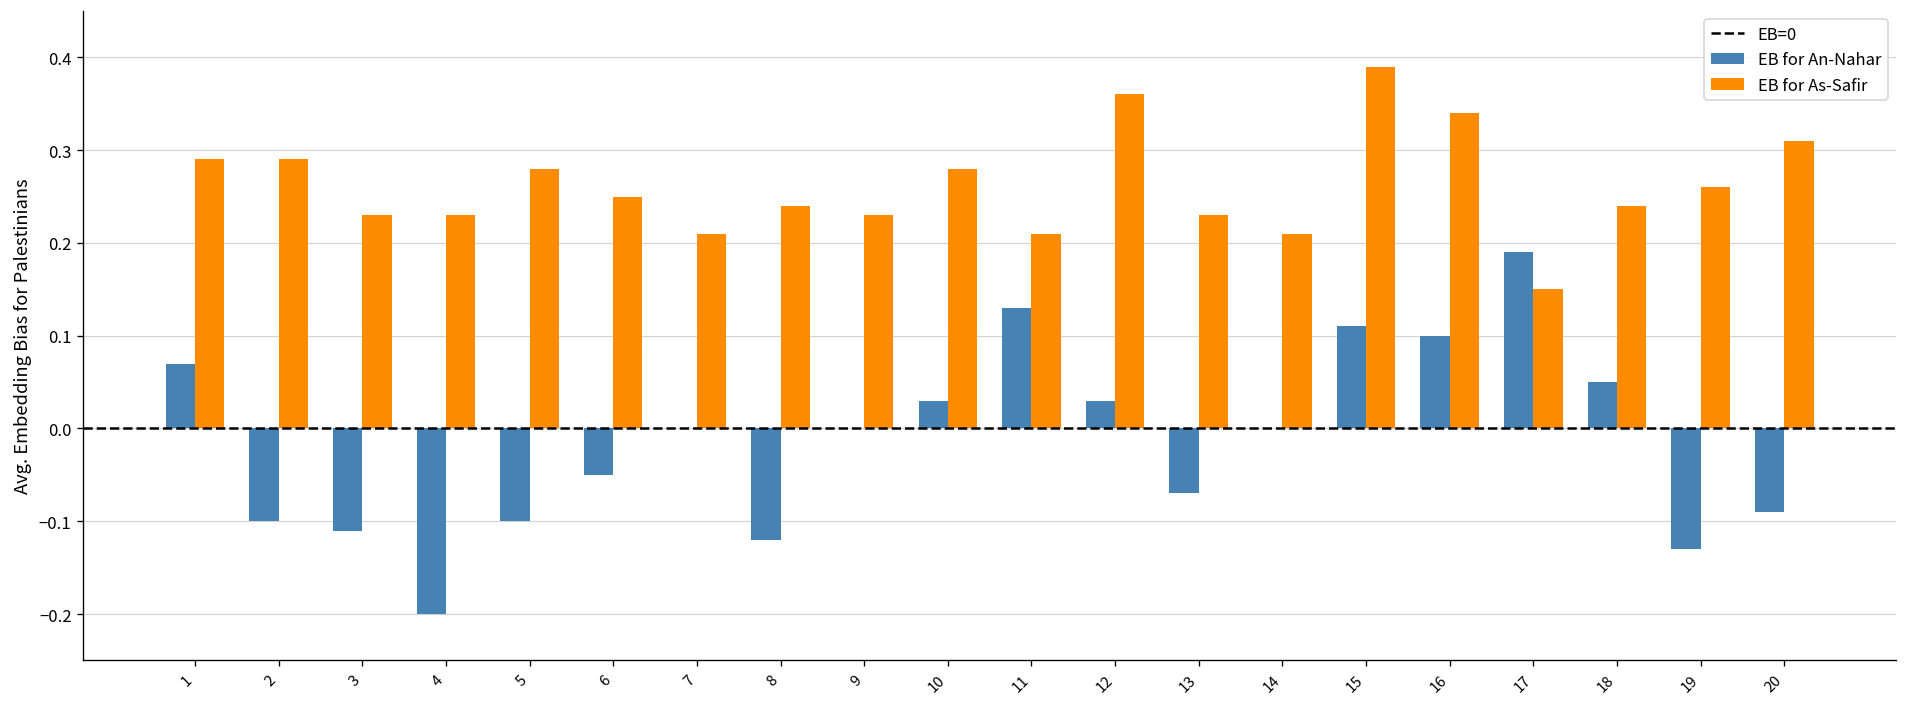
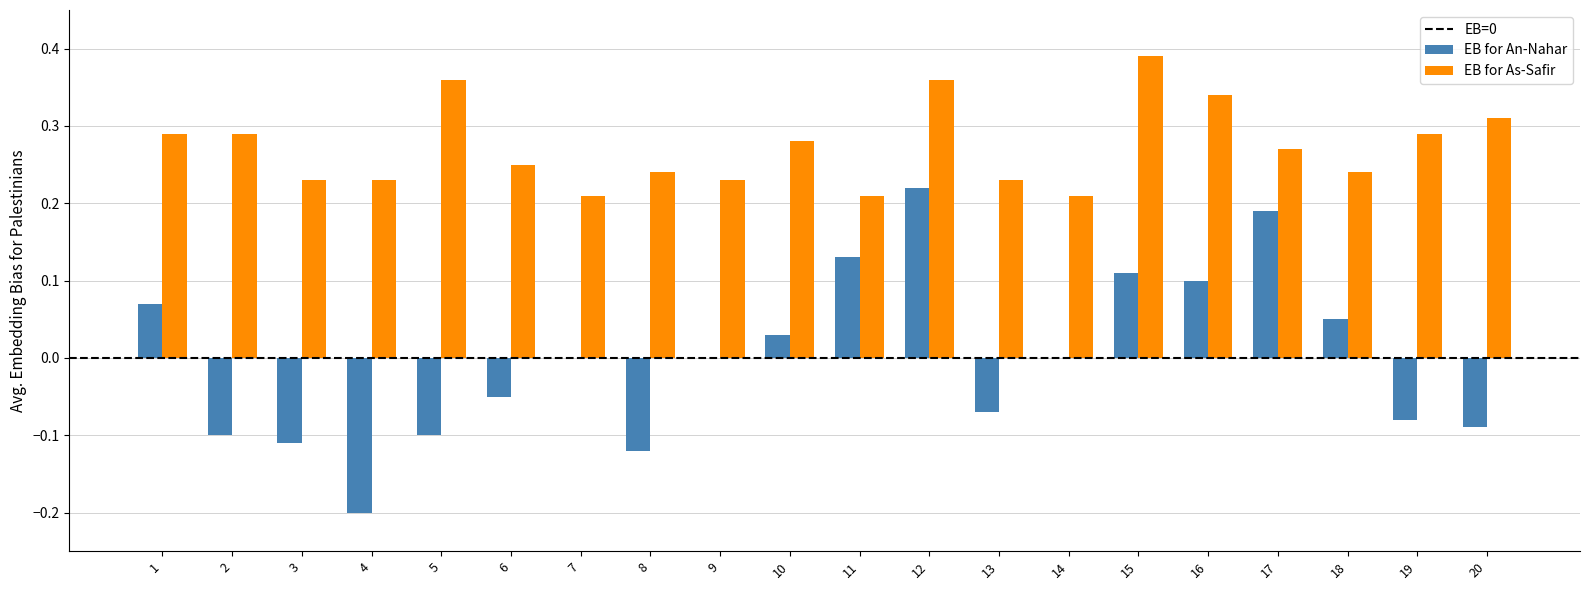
EB for As-Safir, 5: 0.28 -> 0.36
EB for An-Nahar, 12: 0.03 -> 0.22
EB for As-Safir, 17: 0.15 -> 0.27
EB for An-Nahar, 19: -0.13 -> -0.08
EB for As-Safir, 19: 0.26 -> 0.29
